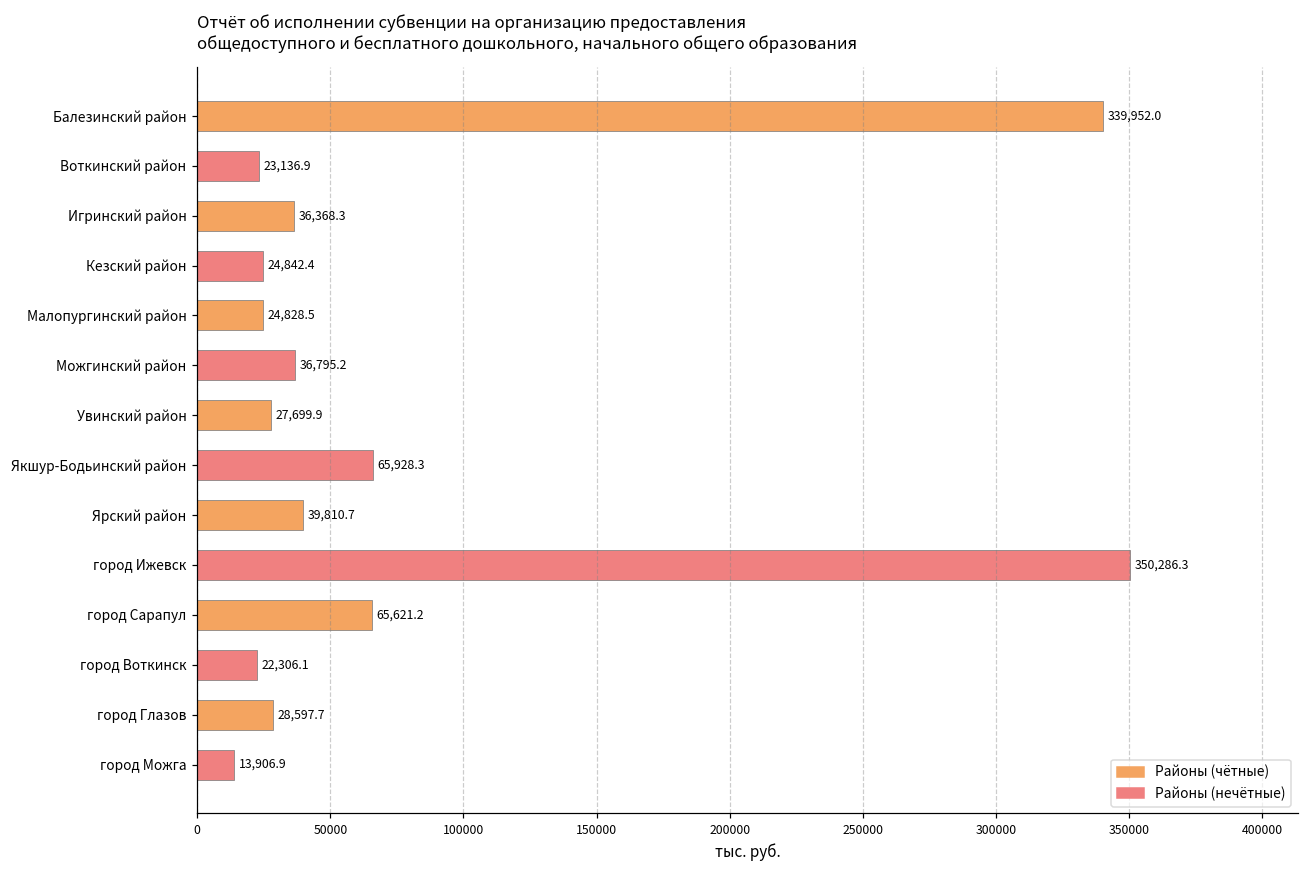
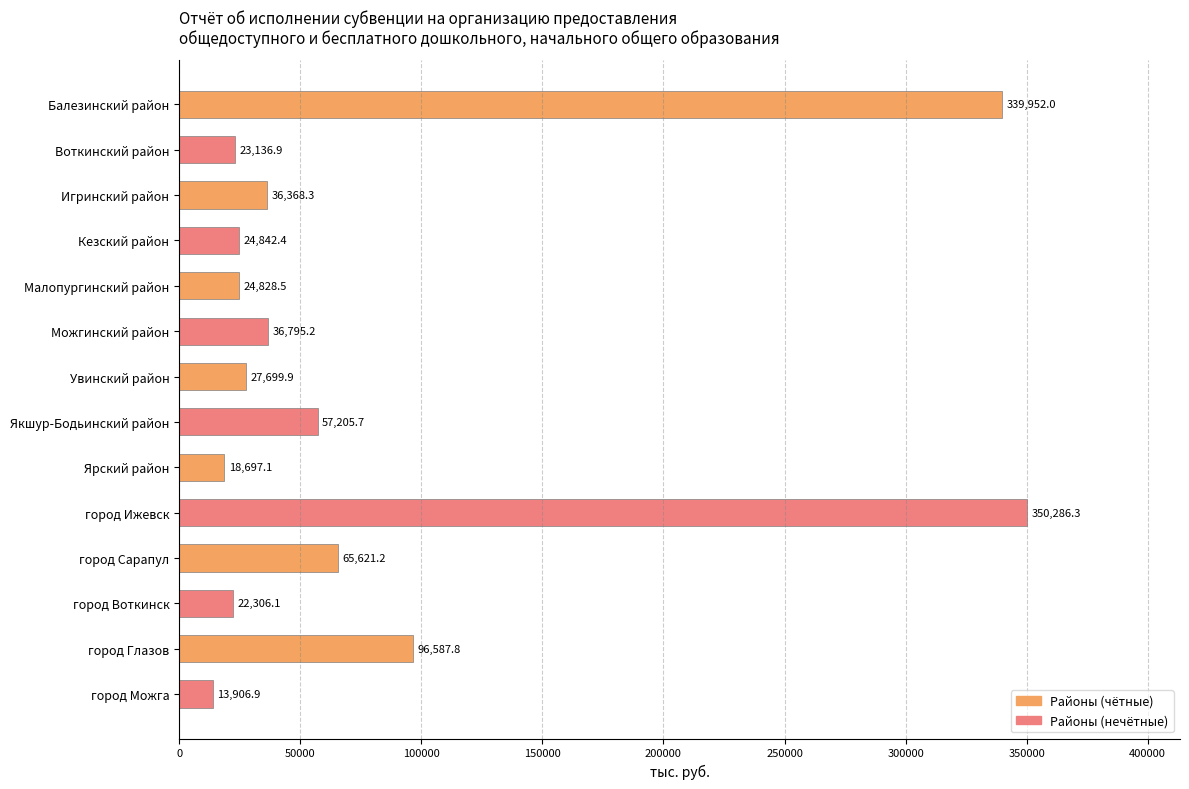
Якшур-Бодьинский район: 65,928.3 -> 57,205.7
Ярский район: 39,810.7 -> 18,697.1
город Глазов: 28,597.7 -> 96,587.8
